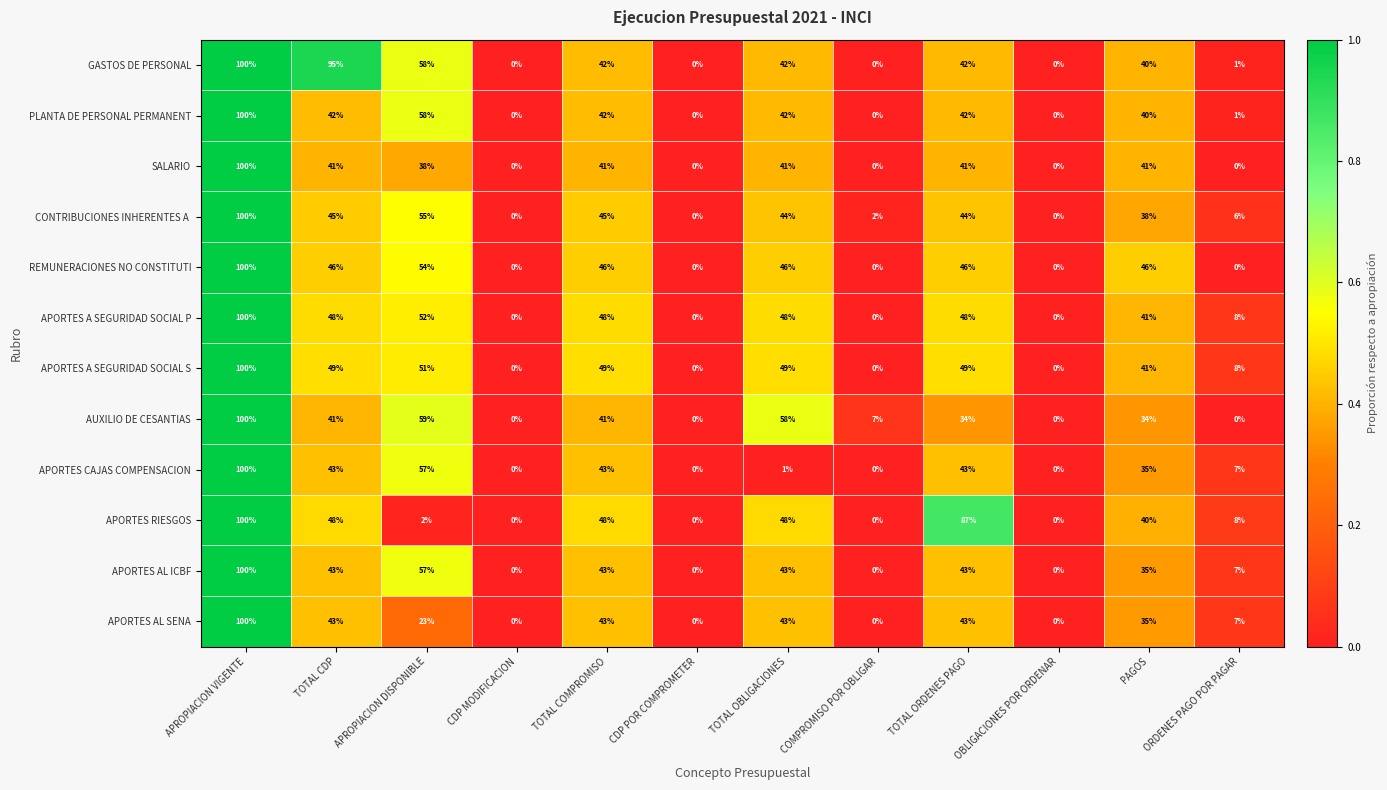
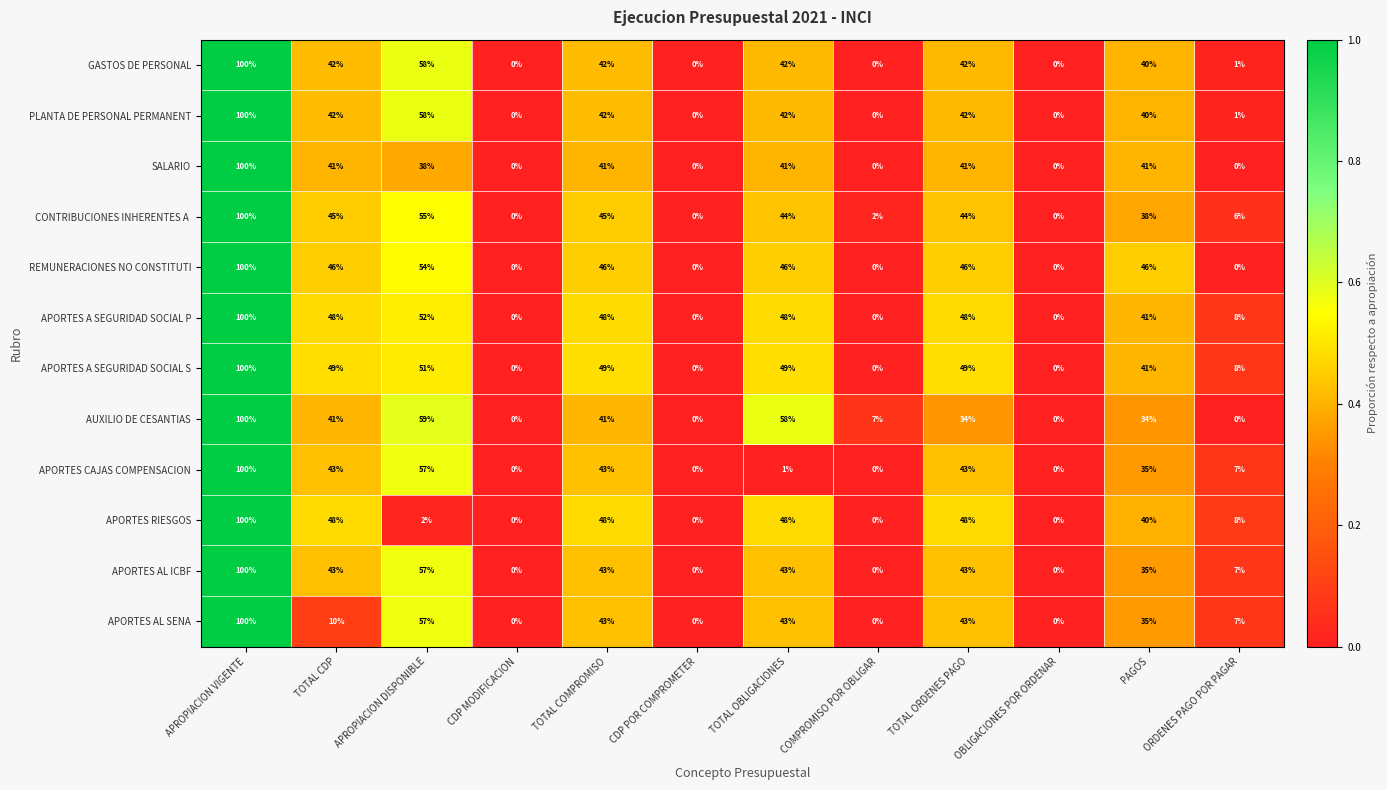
GASTOS DE PERSONAL, TOTAL CDP: 95% -> 42%
APORTES RIESGOS, TOTAL ORDENES PAGO: 87% -> 48%
APORTES AL SENA, TOTAL CDP: 43% -> 10%
APORTES AL SENA, APROPIACION DISPONIBLE: 23% -> 57%
